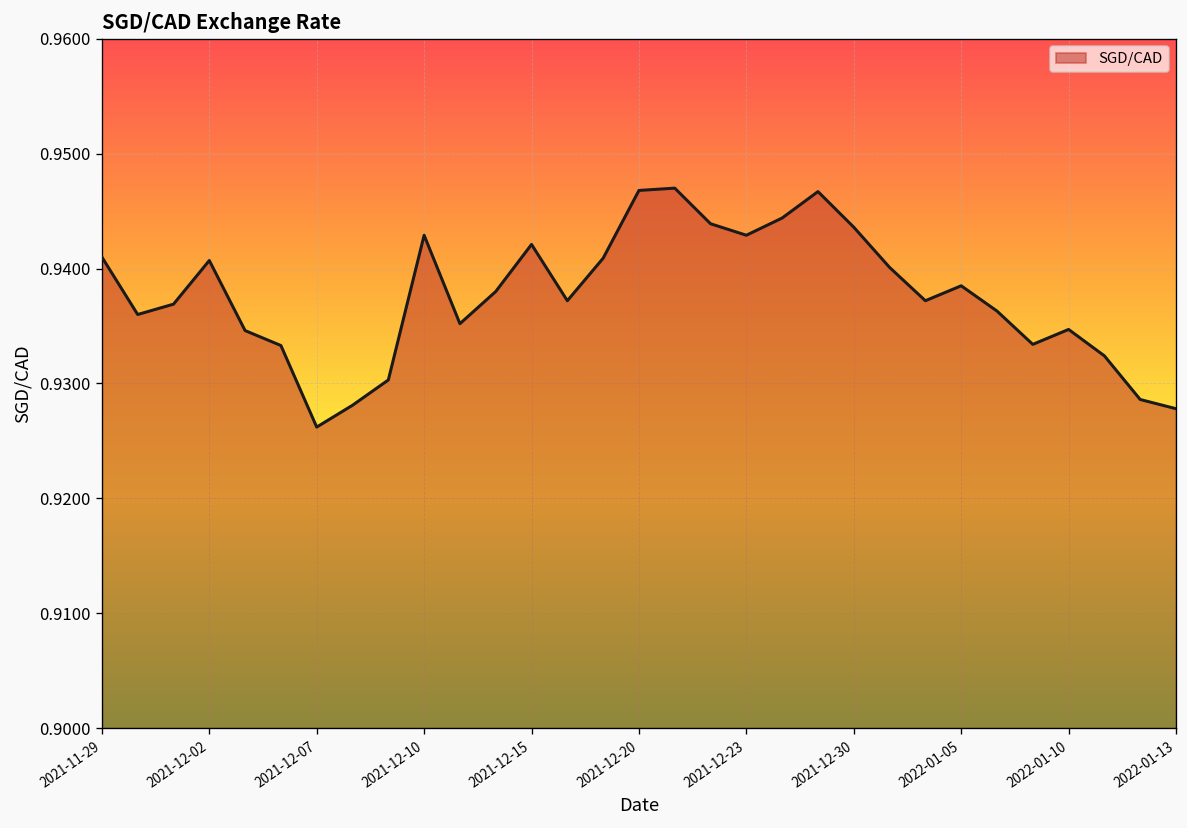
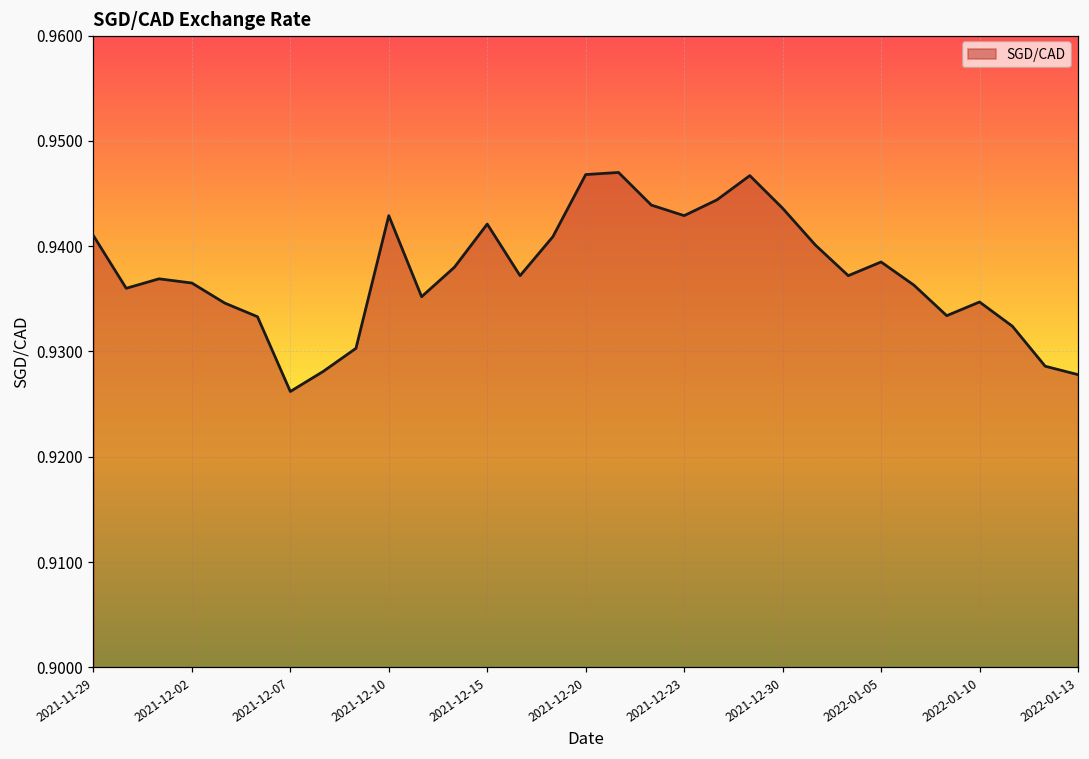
2021-12-02: 0.941 -> 0.937
